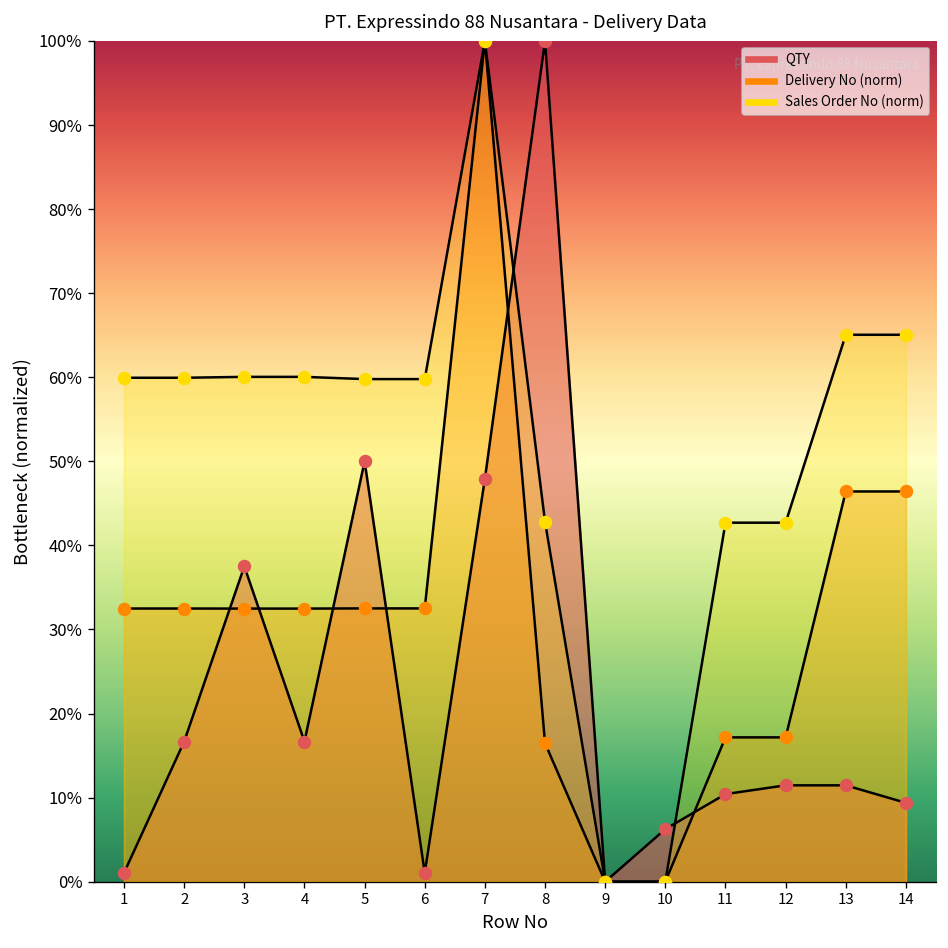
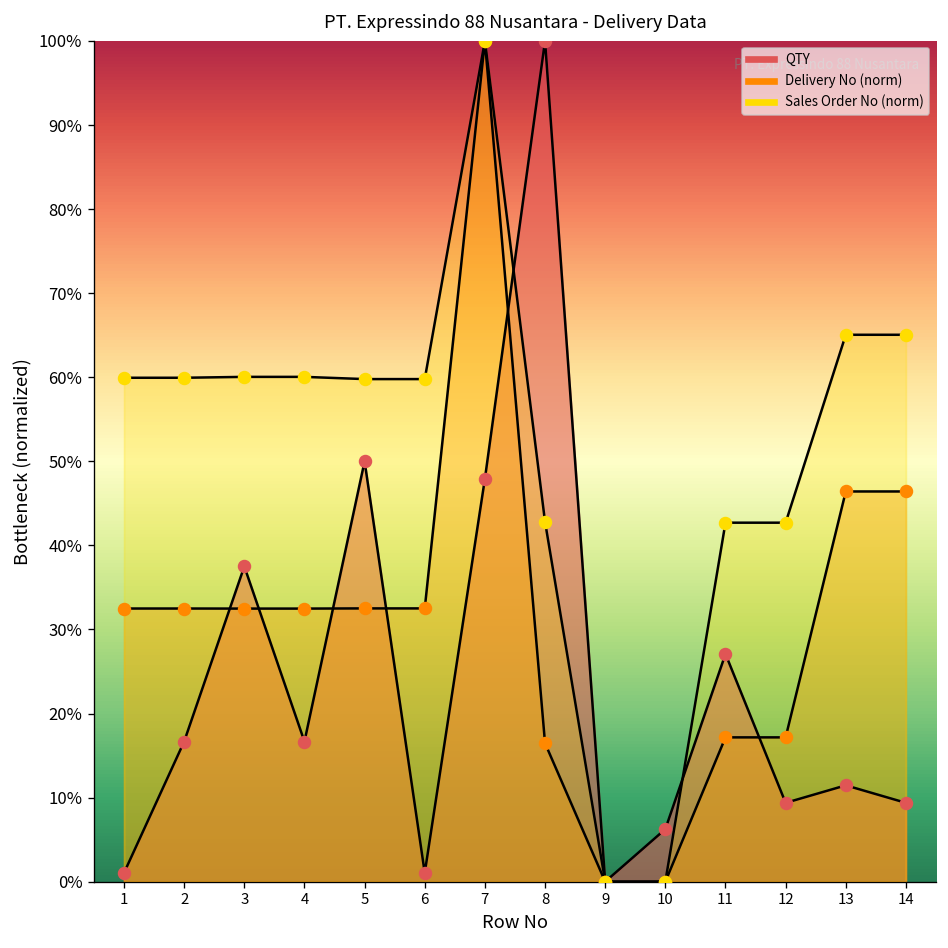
QTY, 11: 10% -> 27%
QTY, 12: 11% -> 9%
